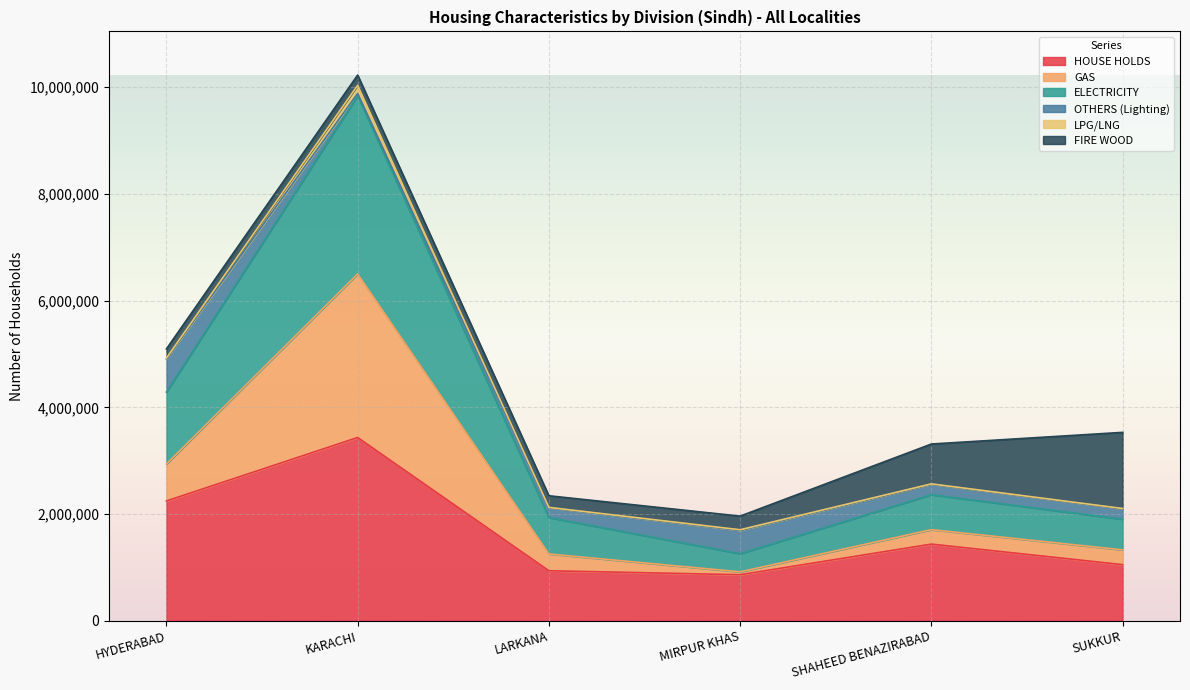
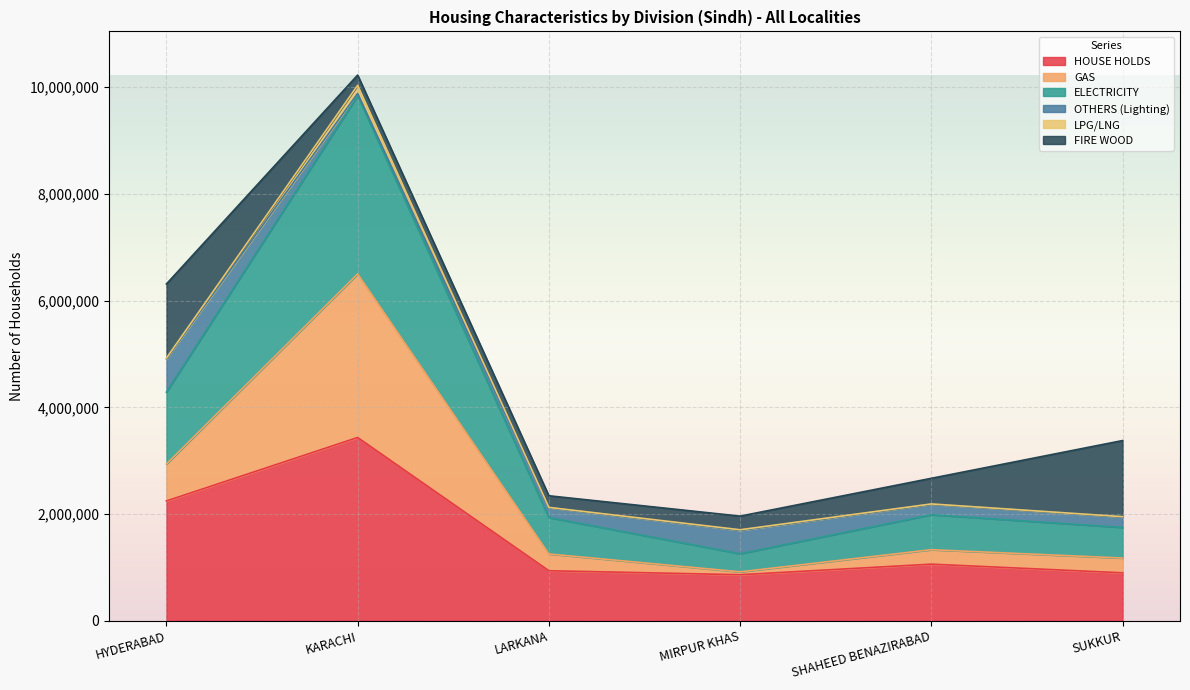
FIRE WOOD, HYDERABAD: 200,000 -> 1,400,000
HOUSE HOLDS, SHAHEED BENAZIRABAD: 1,400,000 -> 1,100,000
FIRE WOOD, SHAHEED BENAZIRABAD: 700,000 -> 500,000
HOUSE HOLDS, SUKKUR: 1,100,000 -> 900,000
